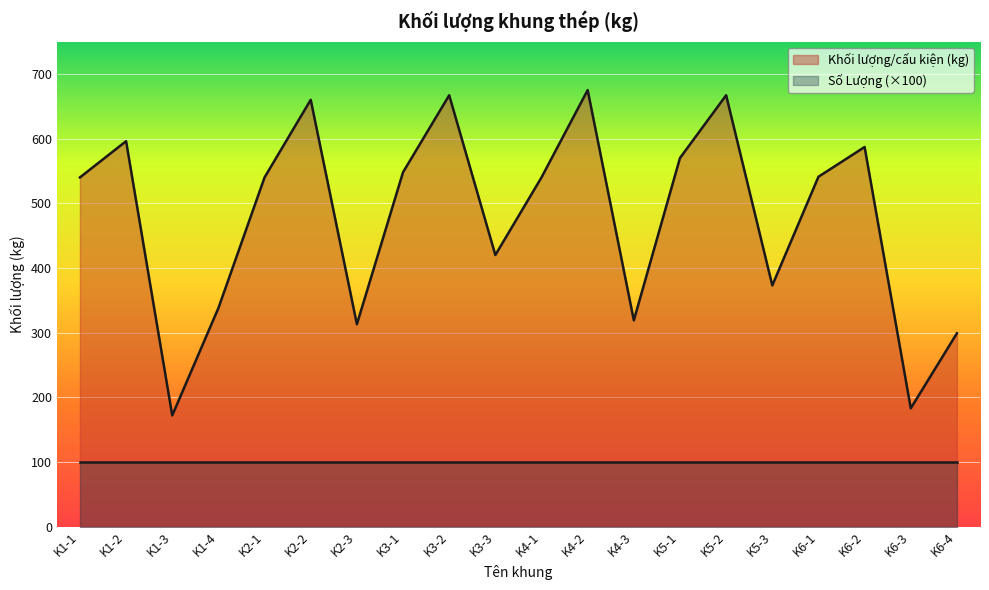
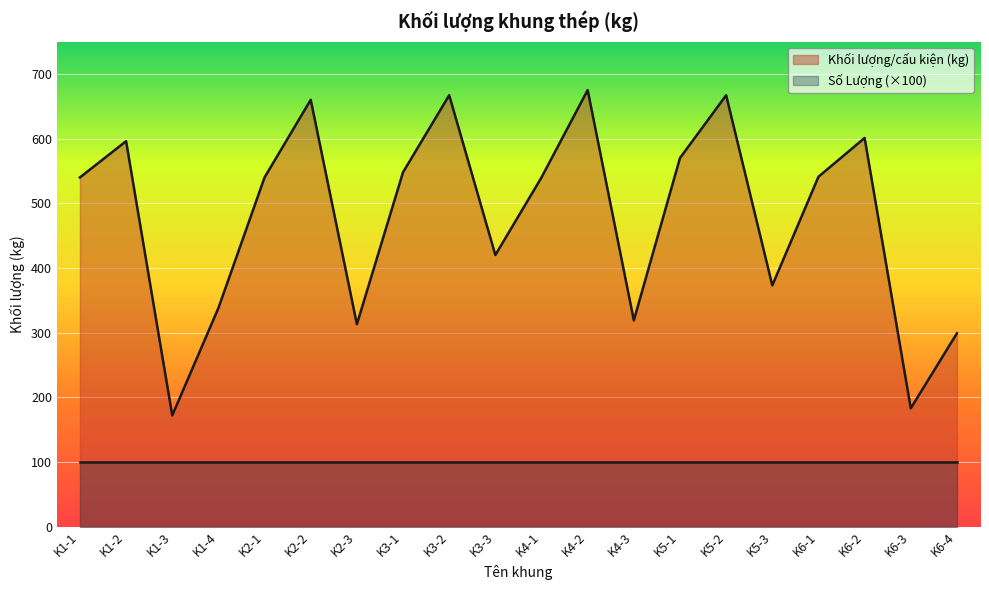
Khối lượng/cấu kiện (kg), K6-2: 590 -> 600
